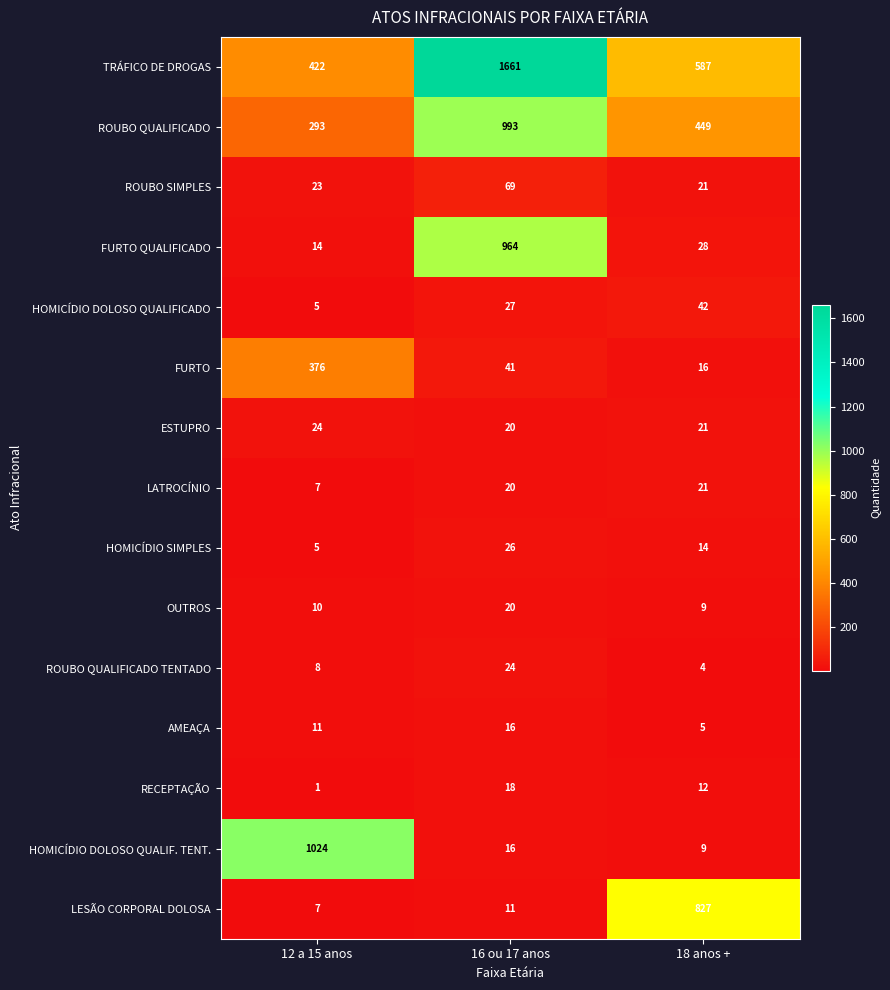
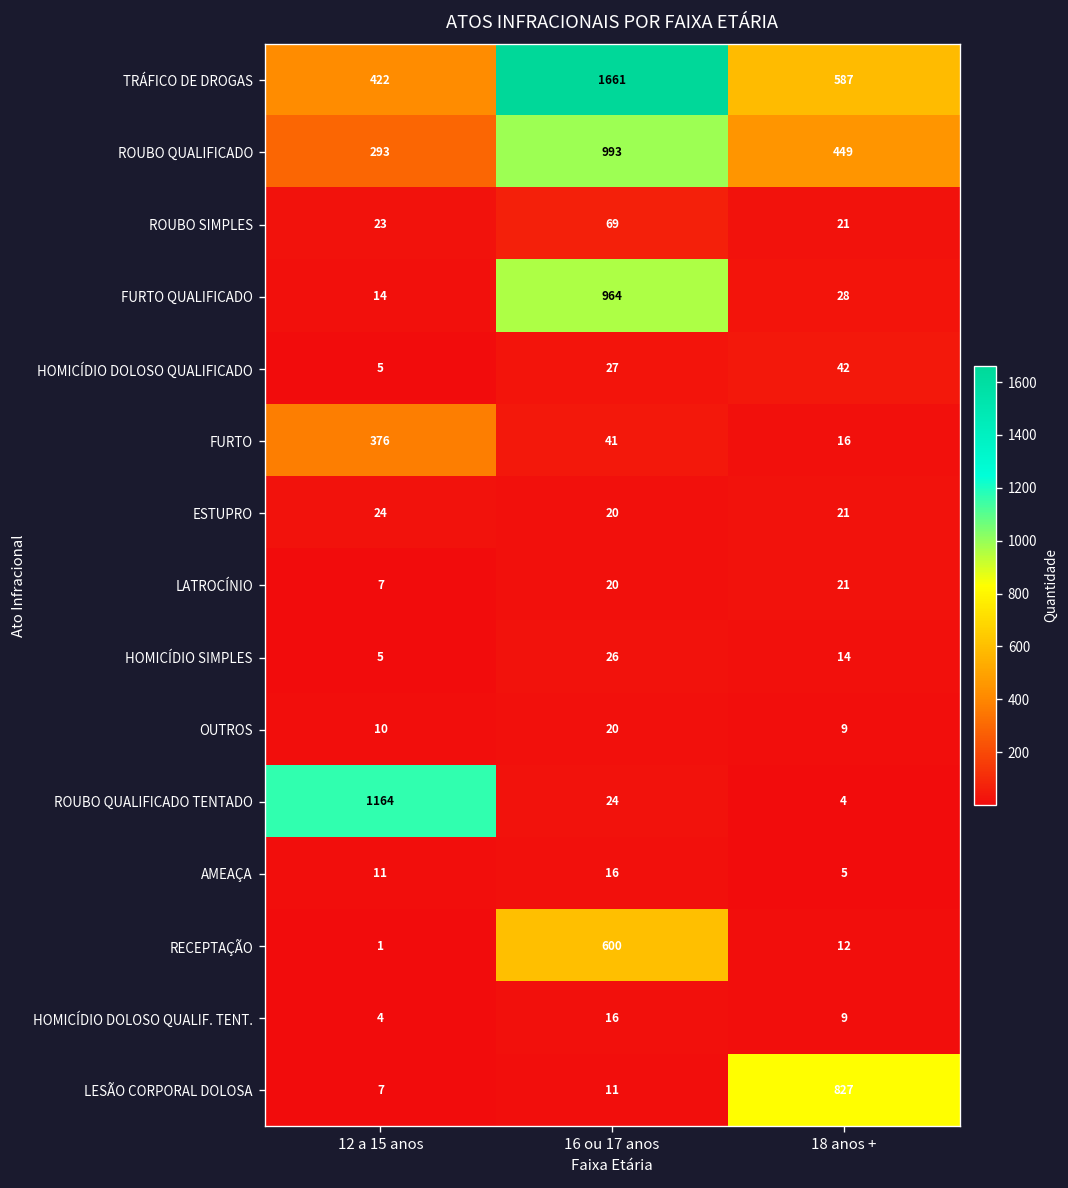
ROUBO QUALIFICADO TENTADO, 12 a 15 anos: 8 -> 1164
RECEPTAÇÃO, 16 ou 17 anos: 18 -> 600
HOMICÍDIO DOLOSO QUALIF. TENT., 12 a 15 anos: 1024 -> 4
